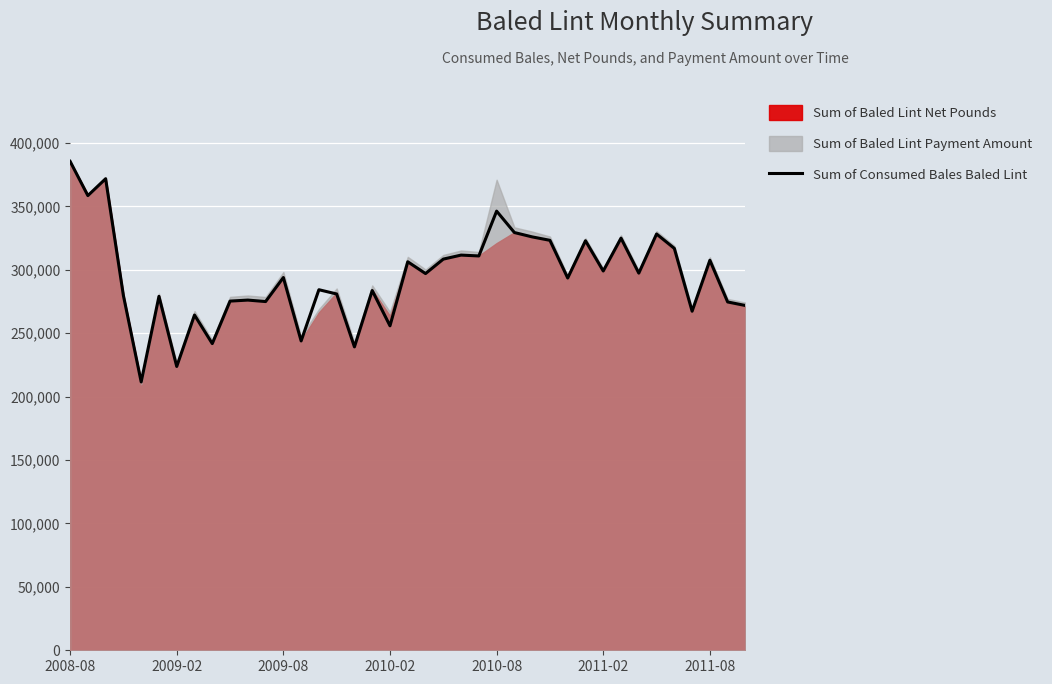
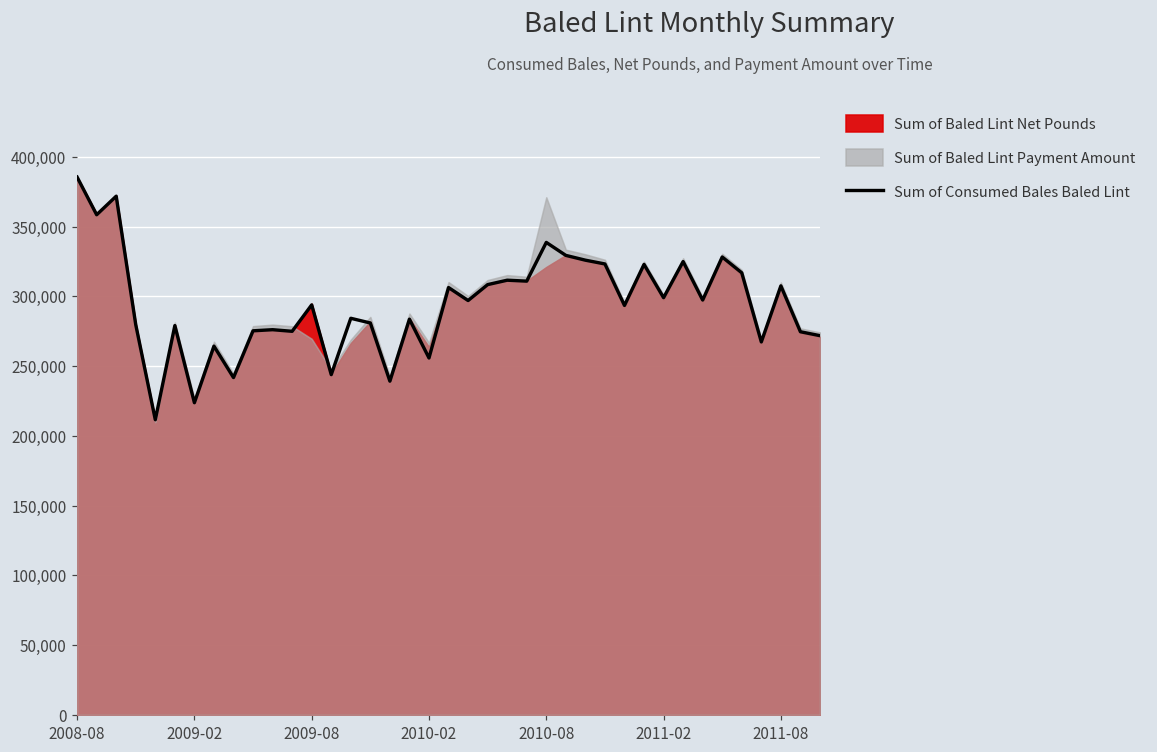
Sum of Baled Lint Payment Amount, 2009-08: 298,000 -> 270,000
Sum of Consumed Bales Baled Lint, 2010-08: 346,000 -> 339,000
